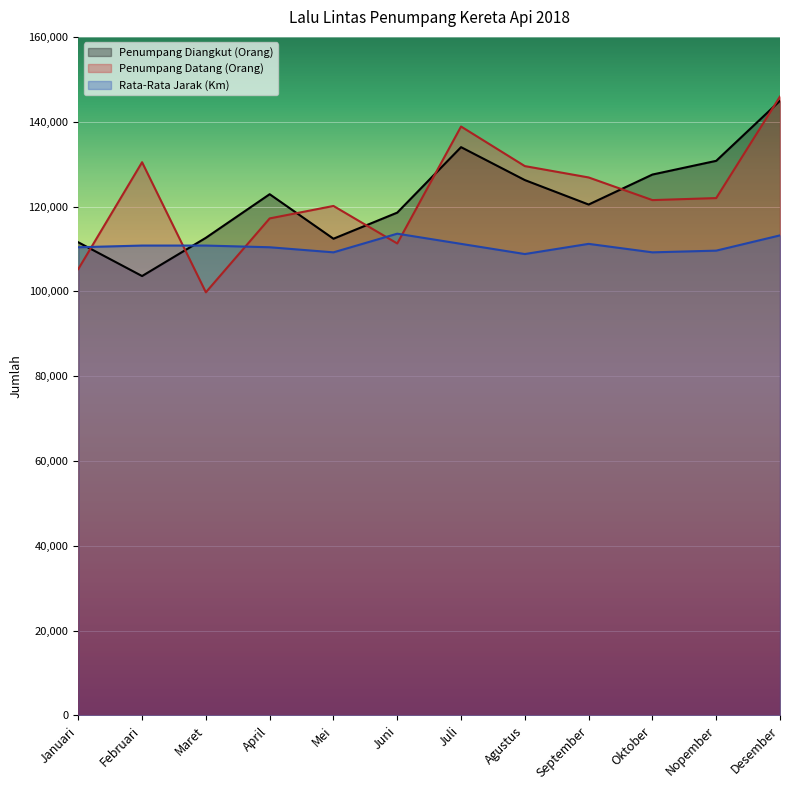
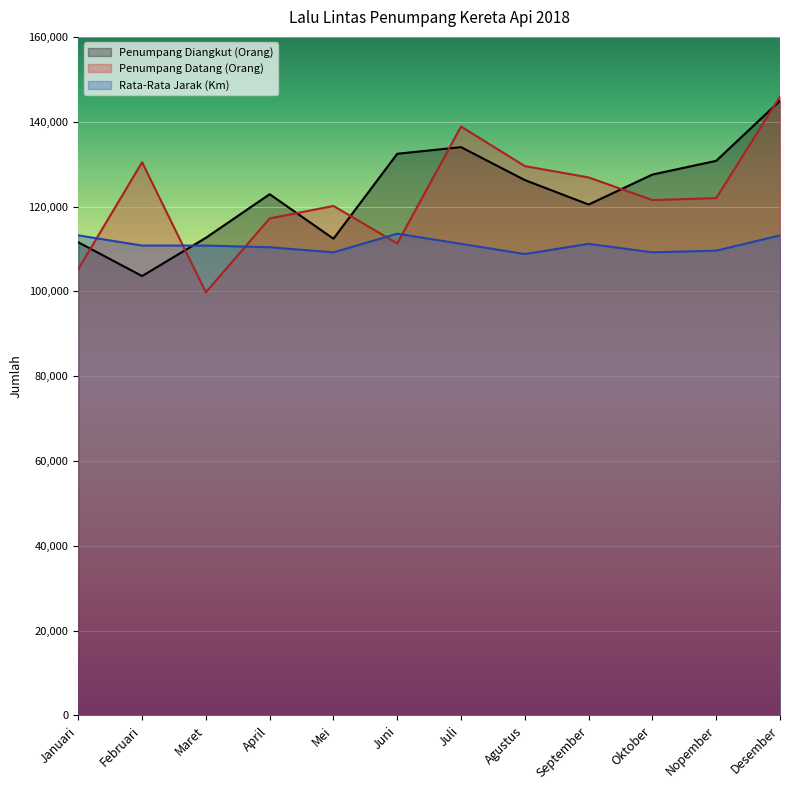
Rata-Rata Jarak (Km), Januari: 110,000 -> 113,000
Penumpang Diangkut (Orang), Juni: 119,000 -> 132,000
